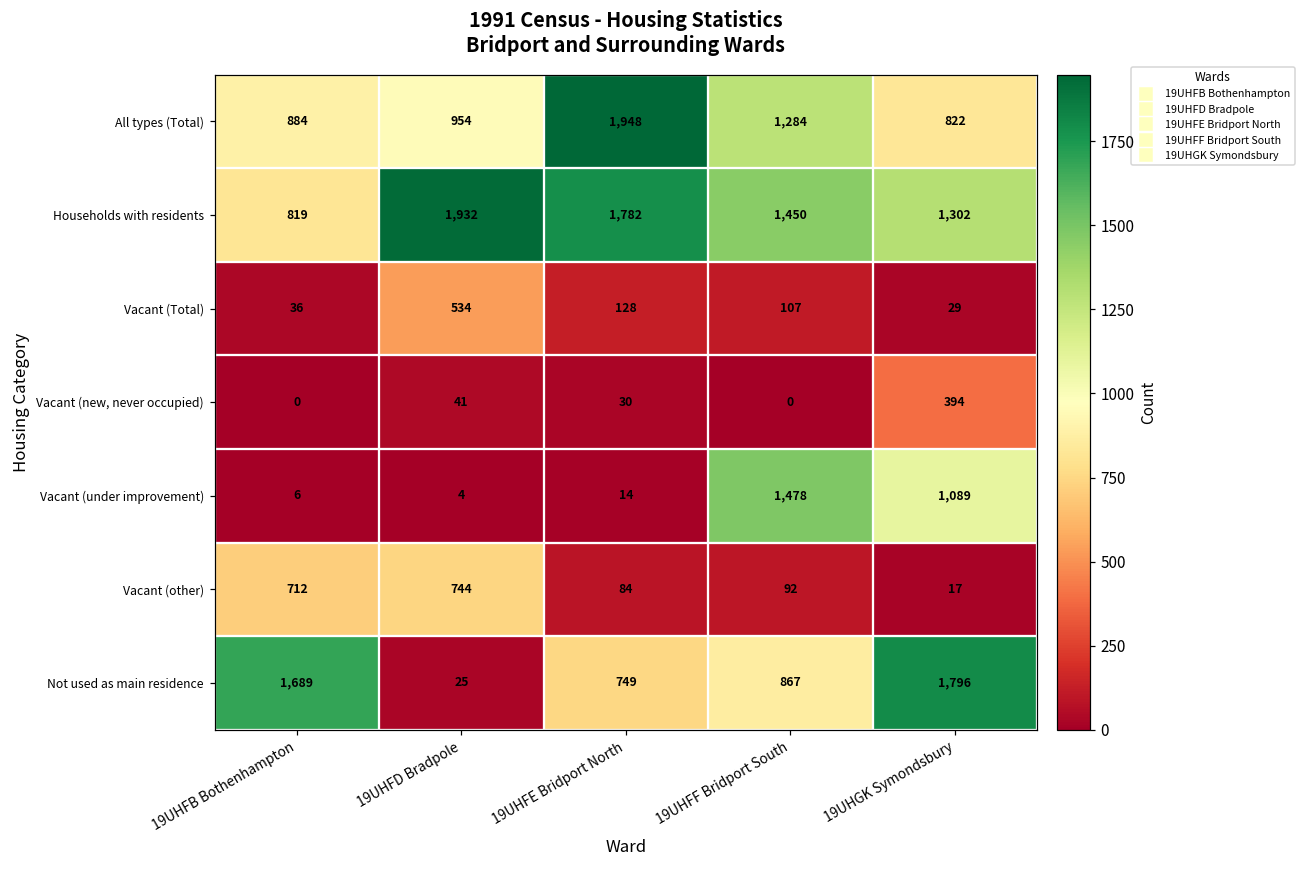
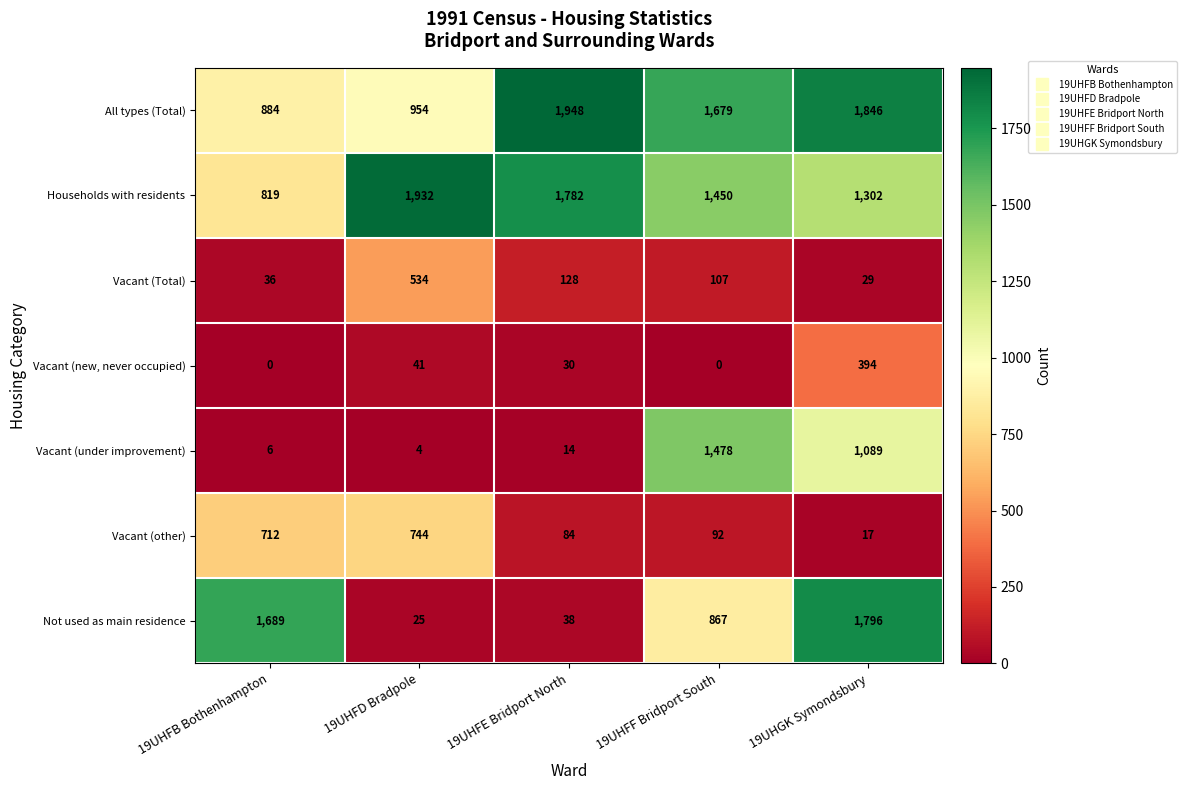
All types (Total), 19UHFF Bridport South: 1,284 -> 1,679
All types (Total), 19UHGK Symondsbury: 822 -> 1,846
Not used as main residence, 19UHFE Bridport North: 749 -> 38
